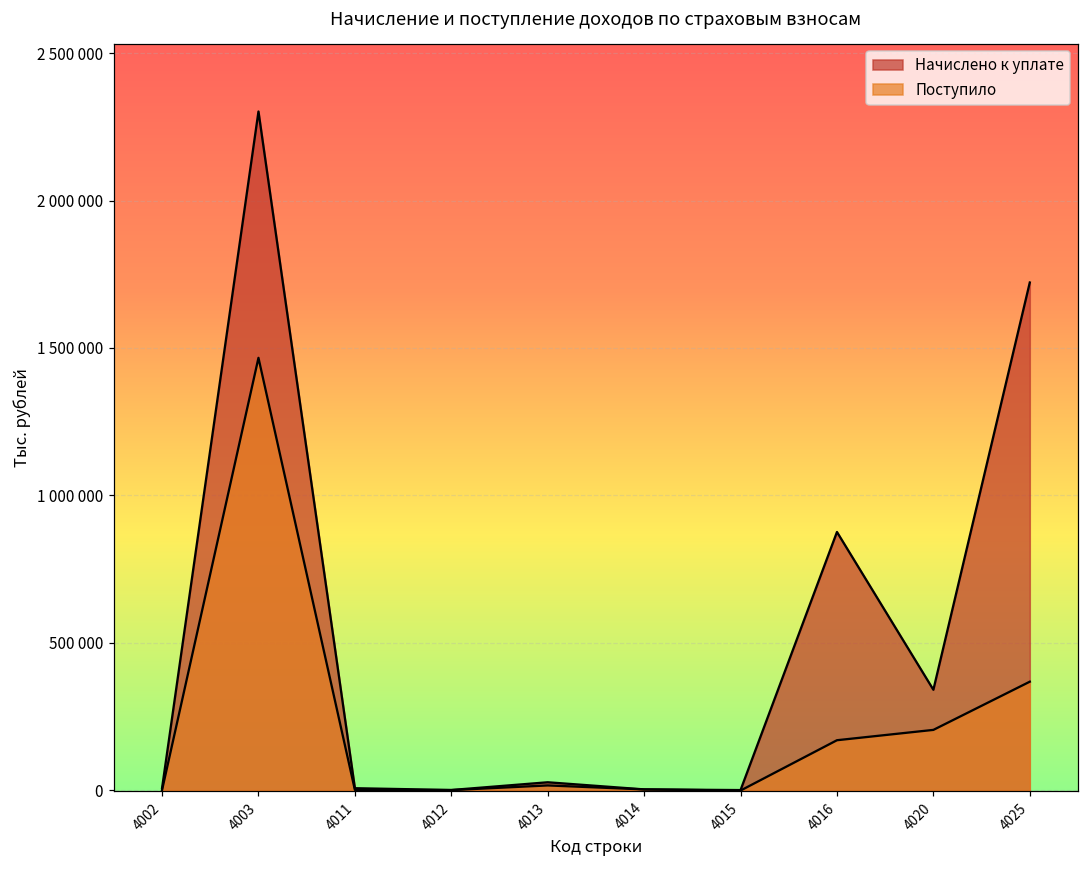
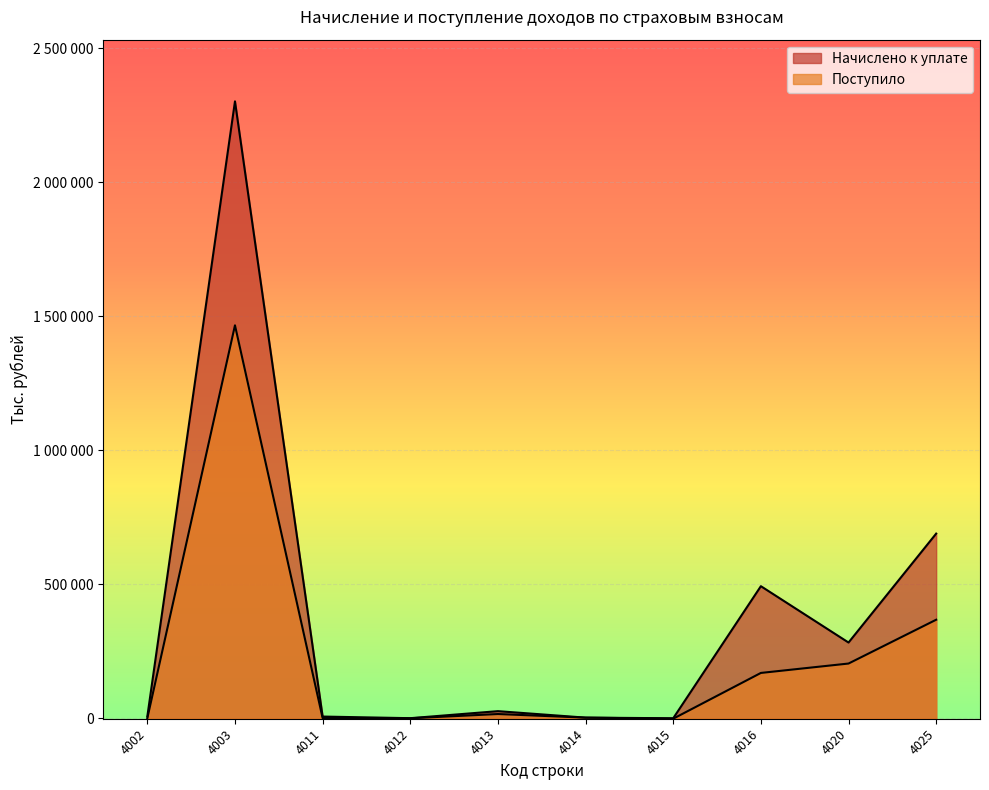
Начислено к уплате, 4016: 880000 -> 490000
Начислено к уплате, 4020: 340000 -> 280000
Начислено к уплате, 4025: 1720000 -> 690000
